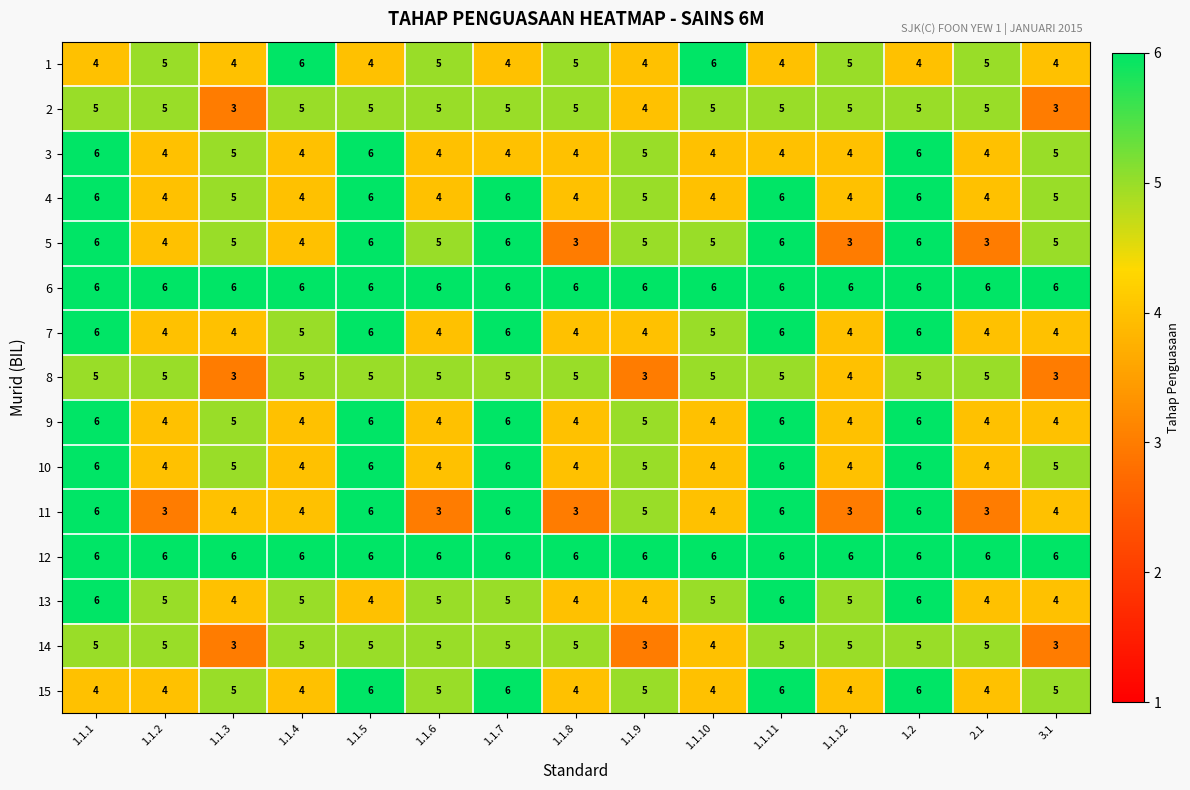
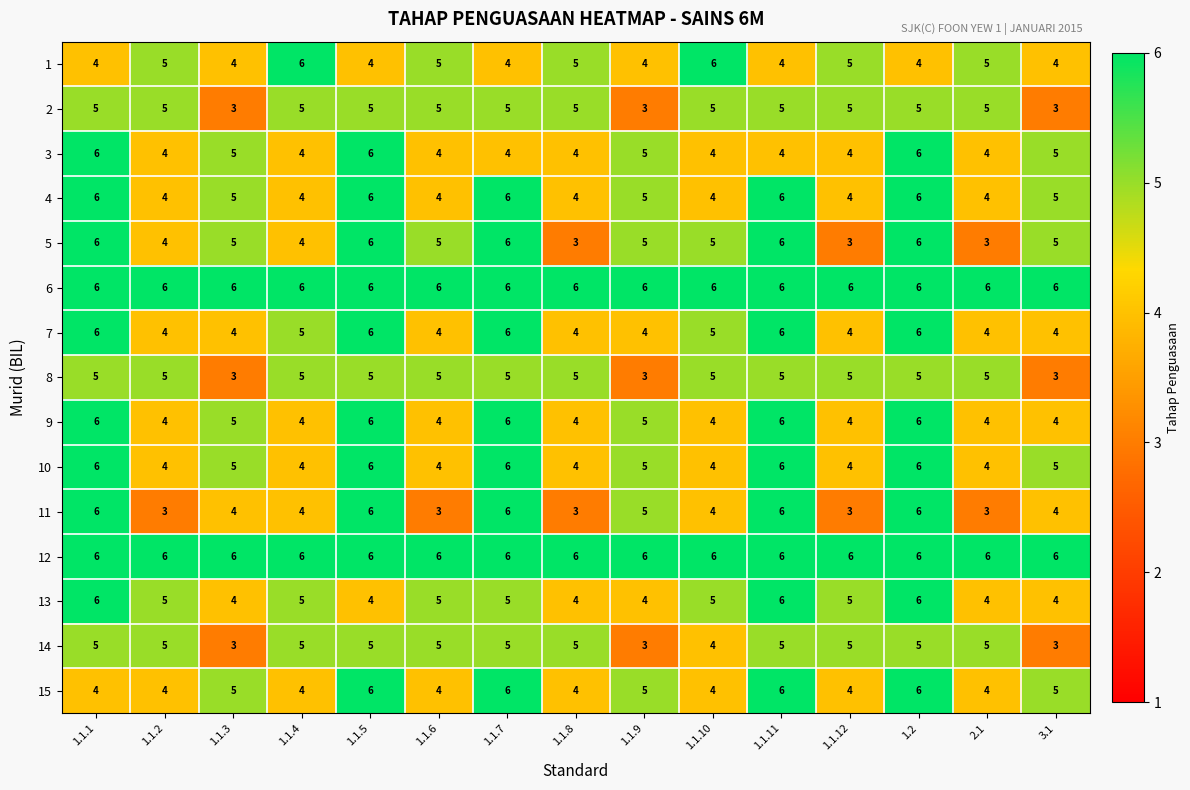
2, 1.1.9: 4 -> 3
8, 1.1.12: 4 -> 5
15, 1.1.6: 5 -> 4
